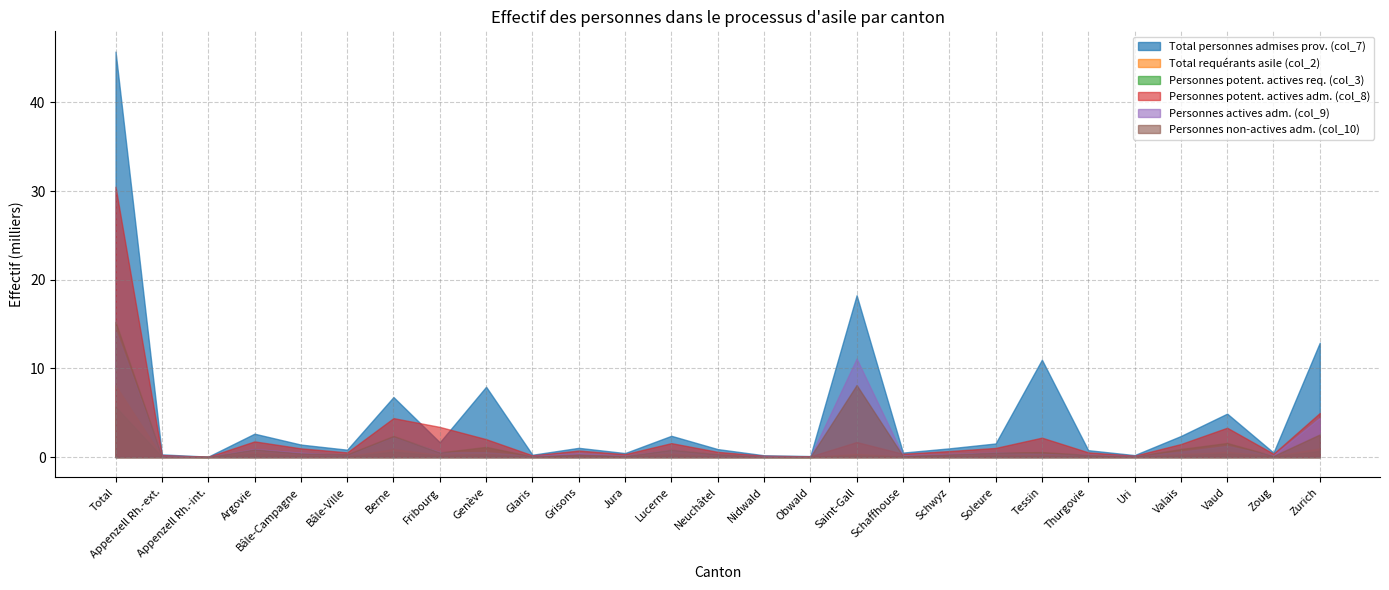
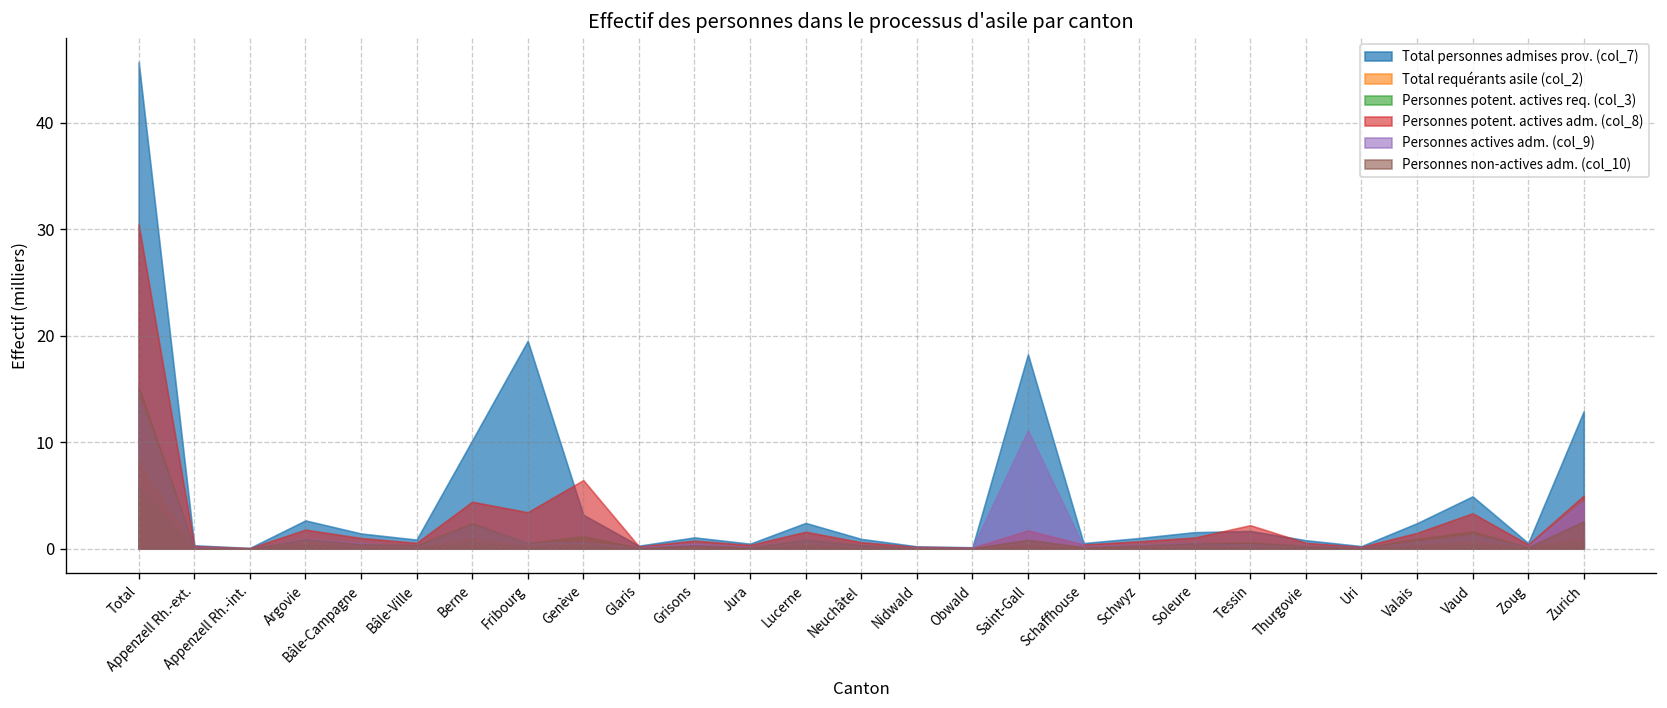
Total personnes admises prov. (col_7), Berne: 7 -> 10
Total personnes admises prov. (col_7), Fribourg: 2 -> 20
Total personnes admises prov. (col_7), Genève: 8 -> 3
Personnes potent. actives adm. (col_8), Genève: 2 -> 6
Personnes non-actives adm. (col_10), Saint-Gall: 8 -> 1
Total personnes admises prov. (col_7), Tessin: 11 -> 2
